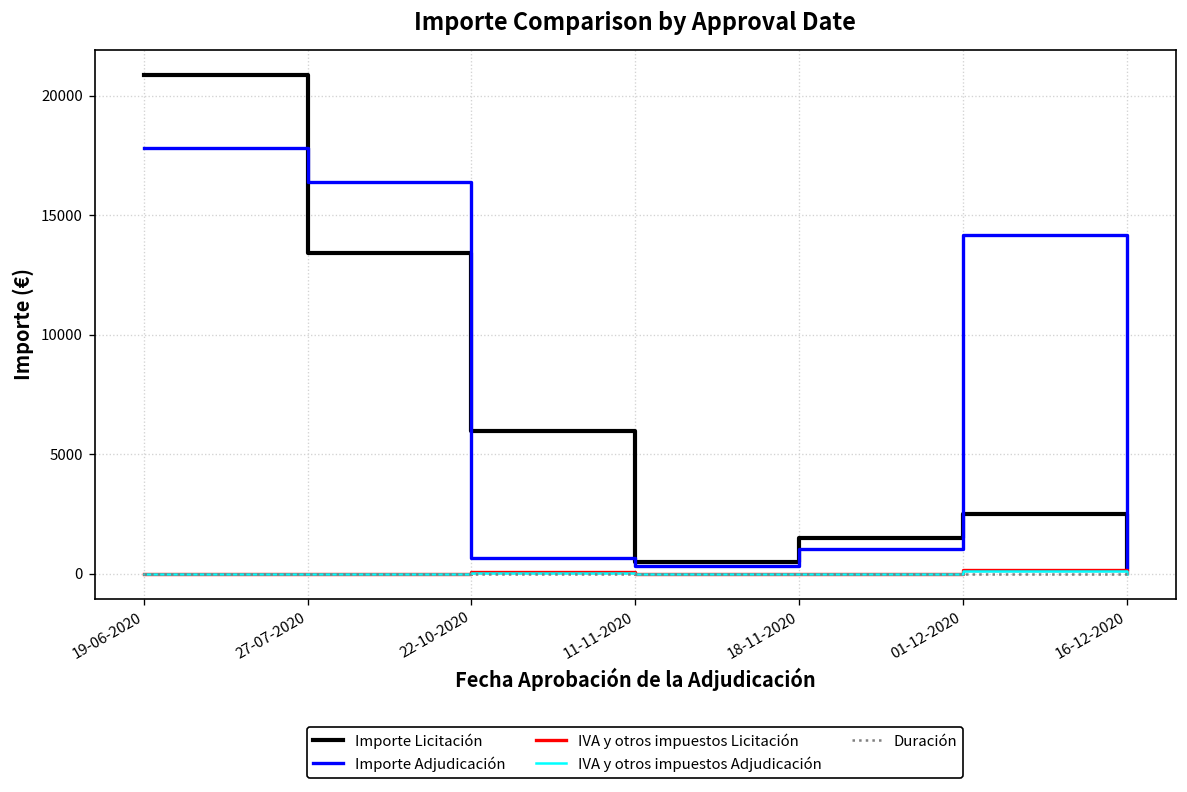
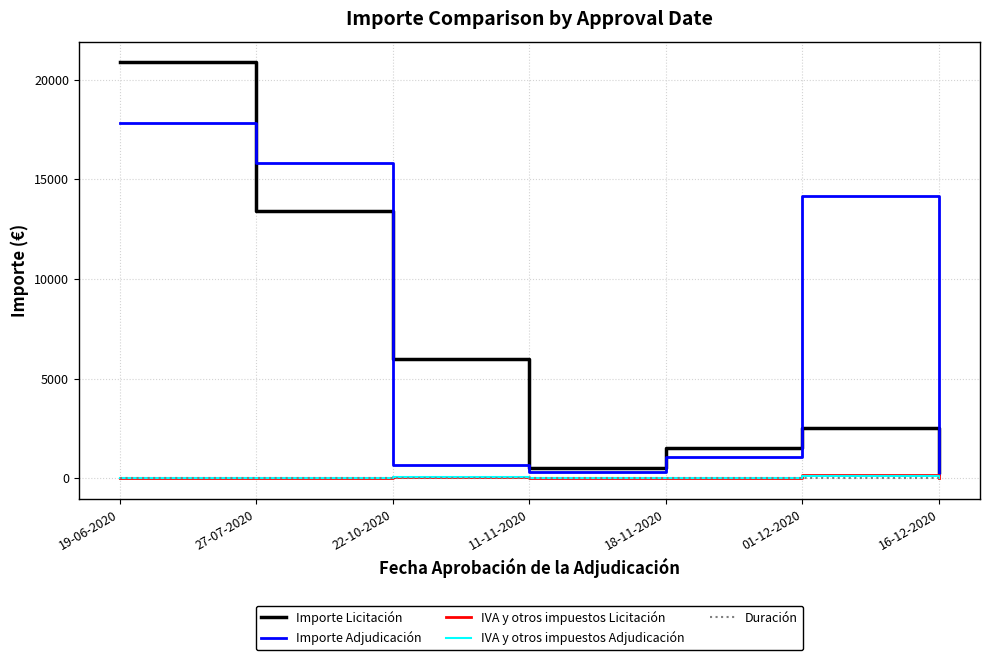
Importe Adjudicación, 27-07-2020: 16400 -> 15800
